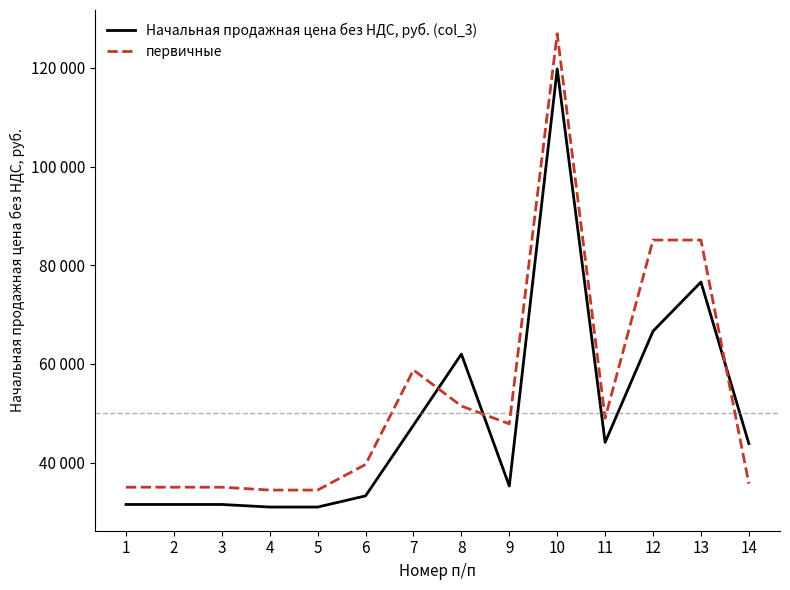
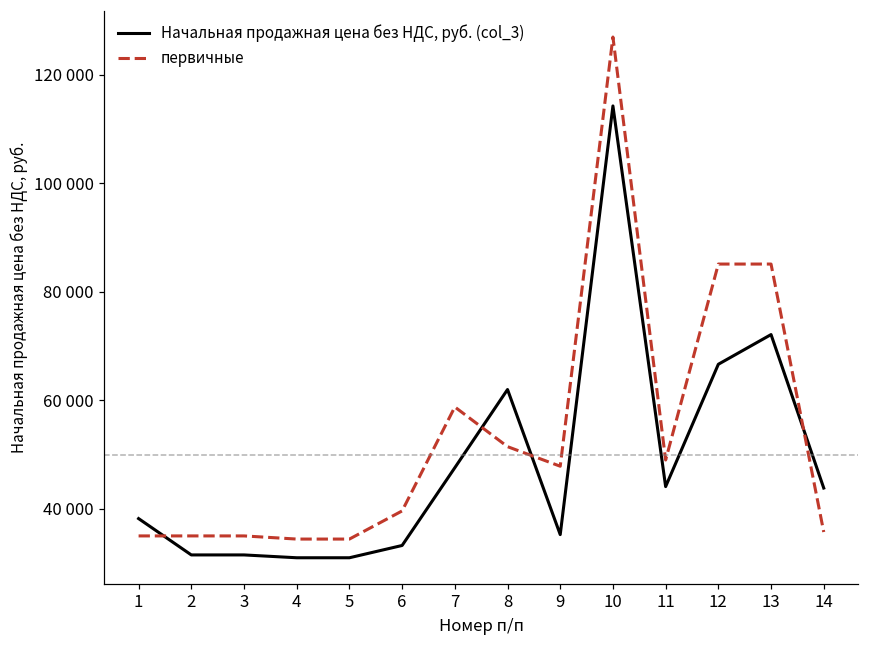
Начальная продажная цена без НДС, руб. (col_3), 1: 32000 -> 38000
Начальная продажная цена без НДС, руб. (col_3), 10: 120000 -> 114000
Начальная продажная цена без НДС, руб. (col_3), 13: 77000 -> 72000
